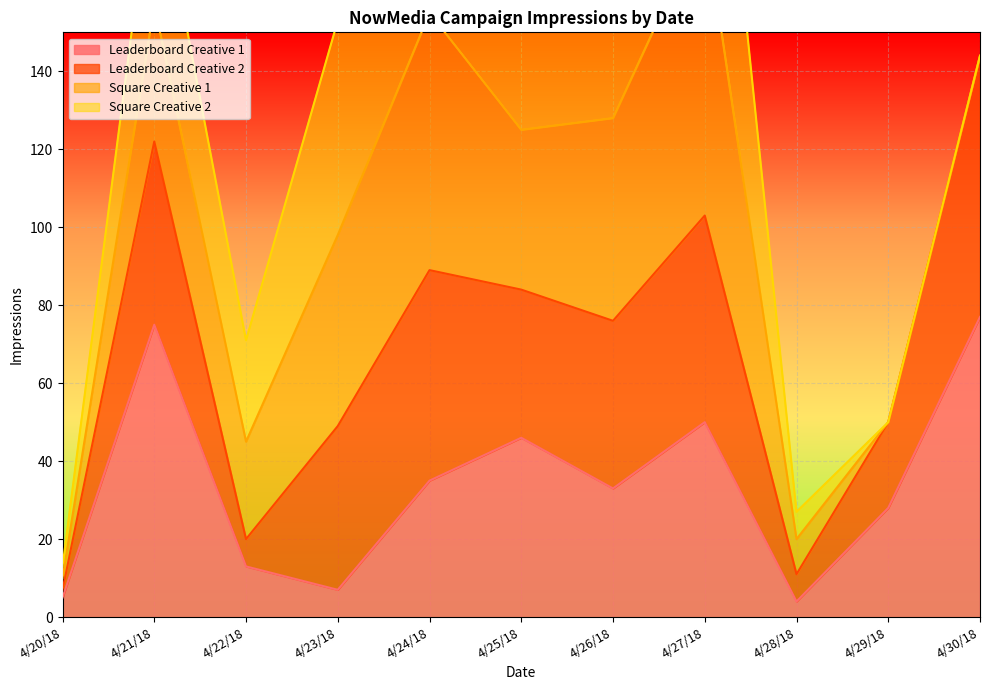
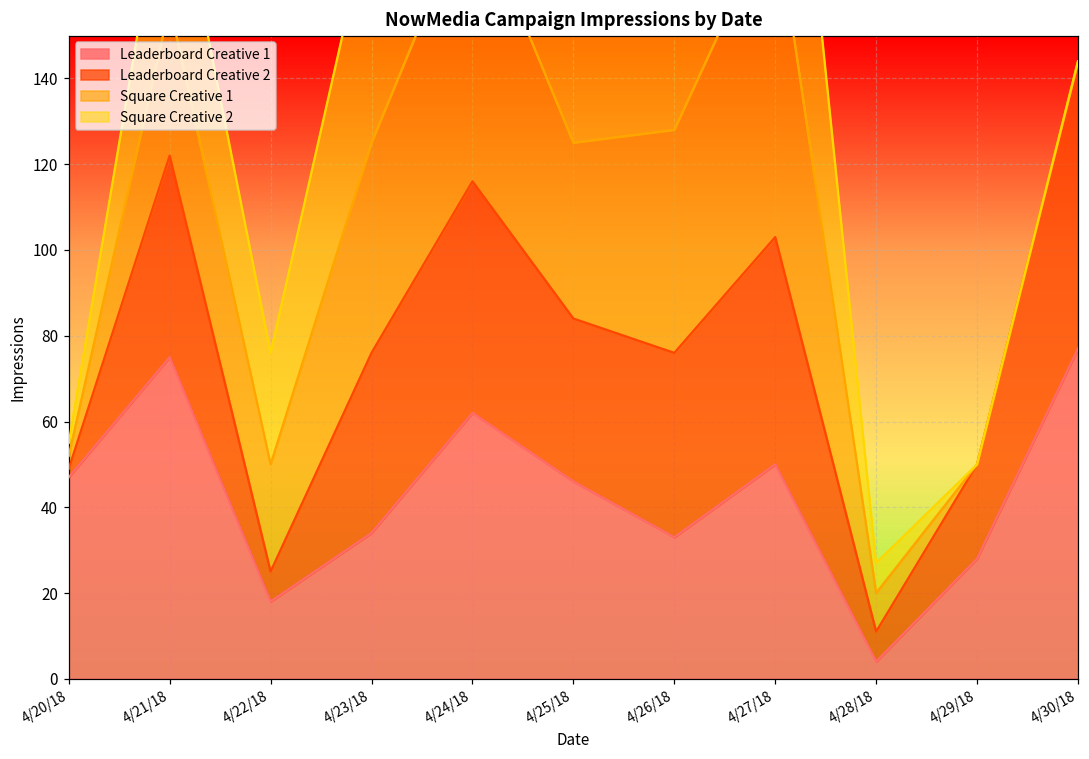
Leaderboard Creative 1, 4/20/18: 5 -> 47
Leaderboard Creative 1, 4/22/18: 13 -> 18
Leaderboard Creative 1, 4/23/18: 7 -> 34
Leaderboard Creative 1, 4/24/18: 35 -> 62
